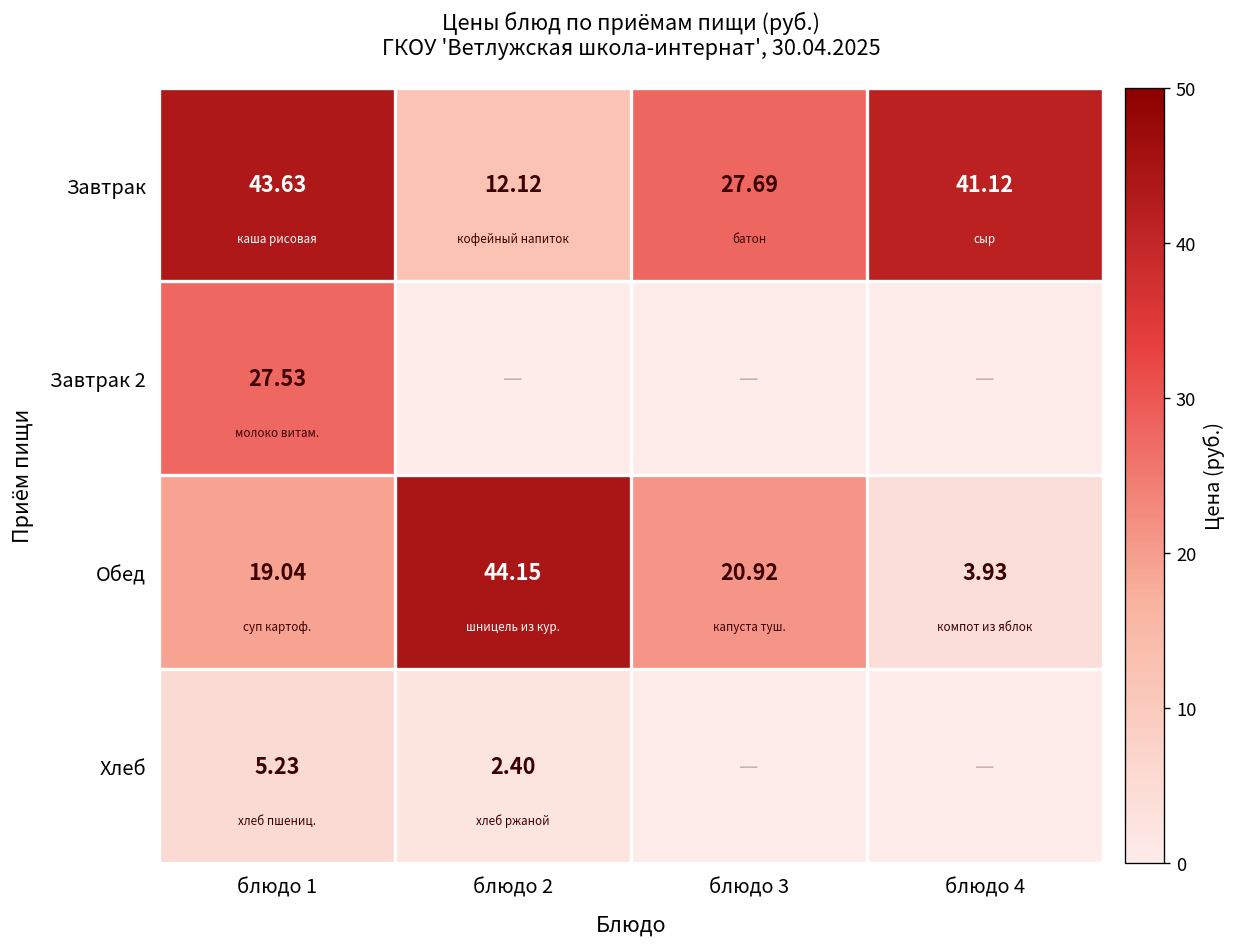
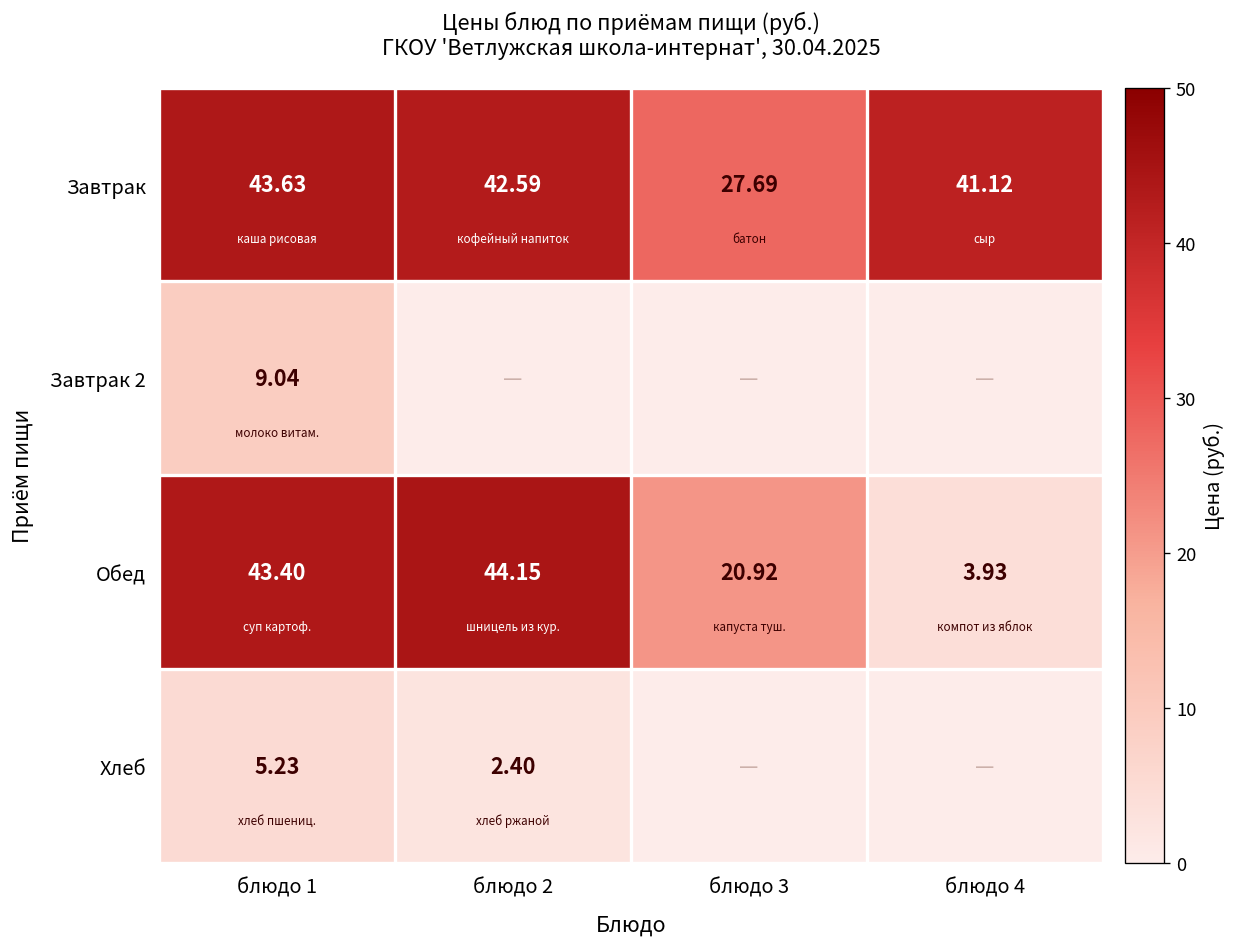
Завтрак, блюдо 2: 12.12 -> 42.59
Завтрак 2, блюдо 1: 27.53 -> 9.04
Обед, блюдо 1: 19.04 -> 43.40
